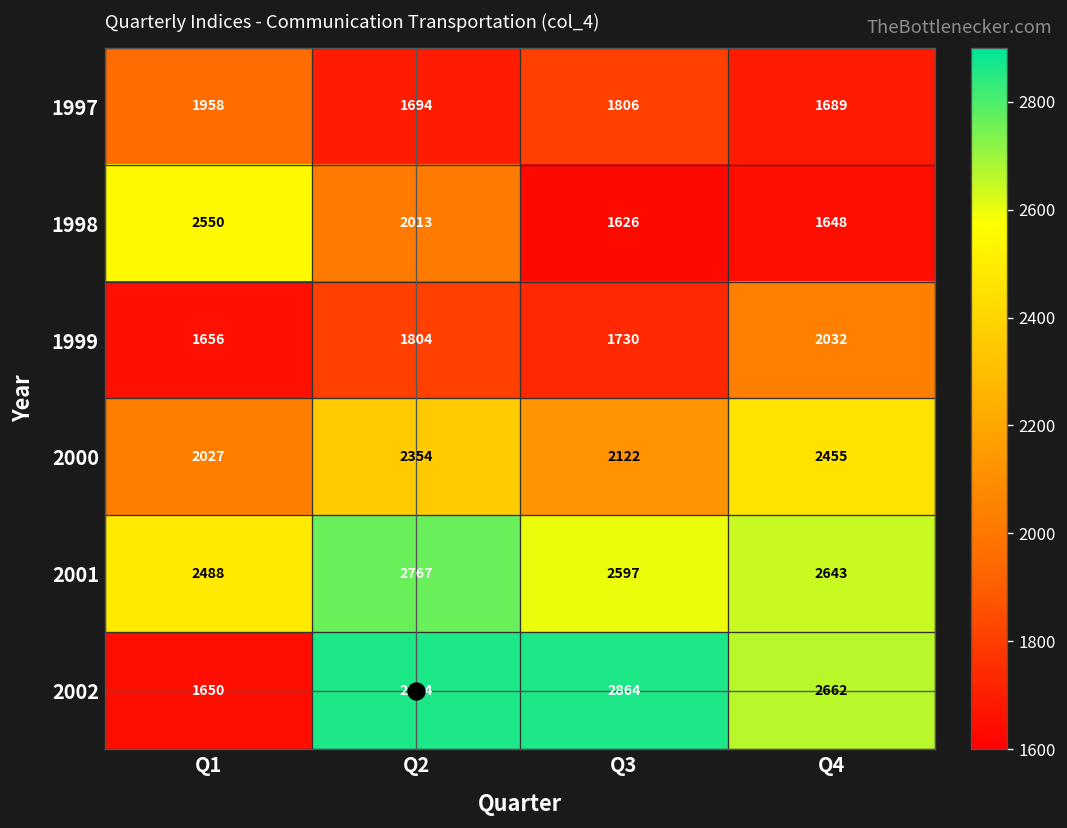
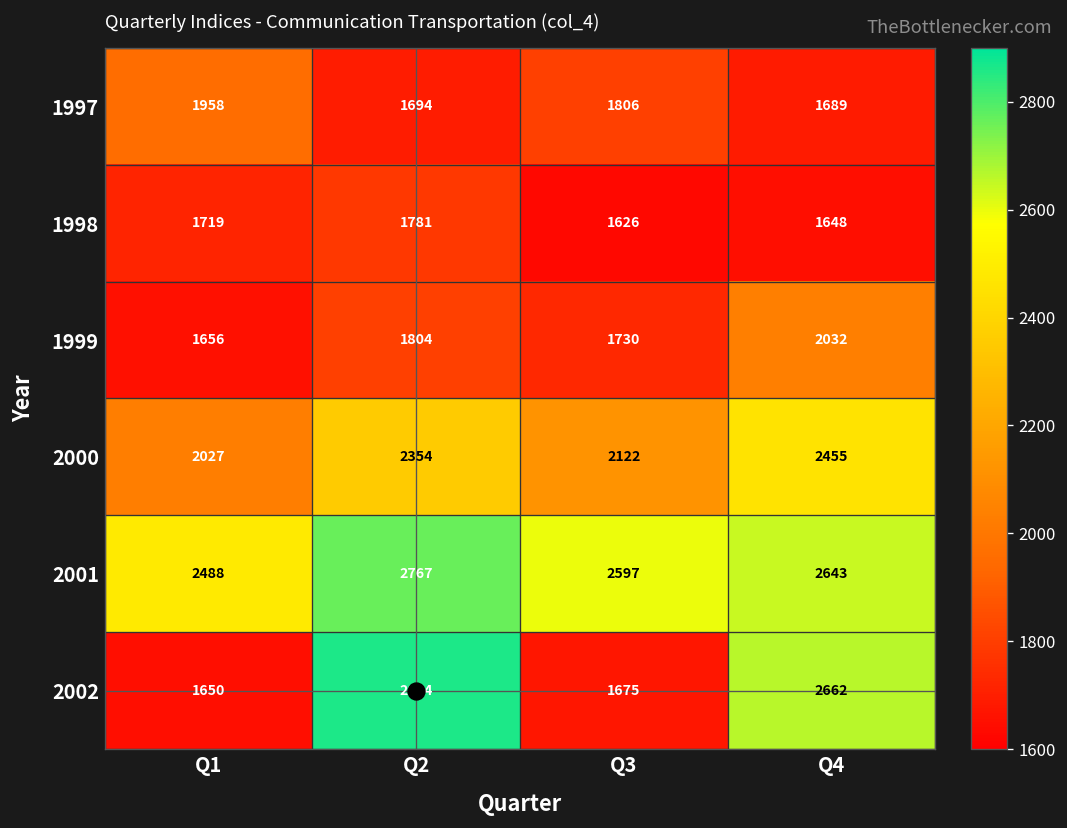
1998, Q1: 2550 -> 1719
1998, Q2: 2013 -> 1781
2002, Q3: 2864 -> 1675
